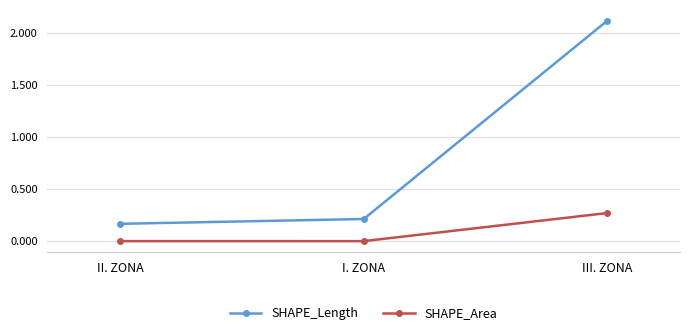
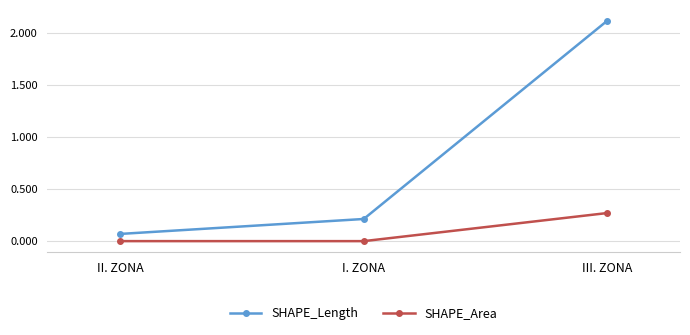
SHAPE_Length, II. ZONA: 0.17 -> 0.07
